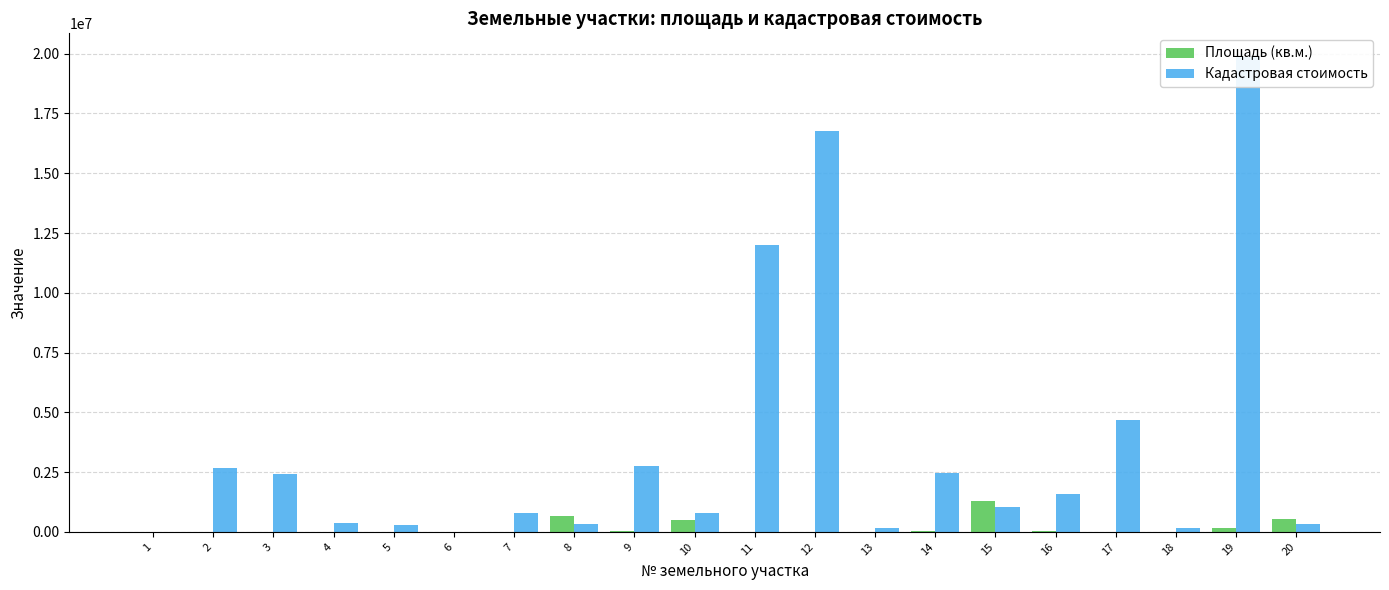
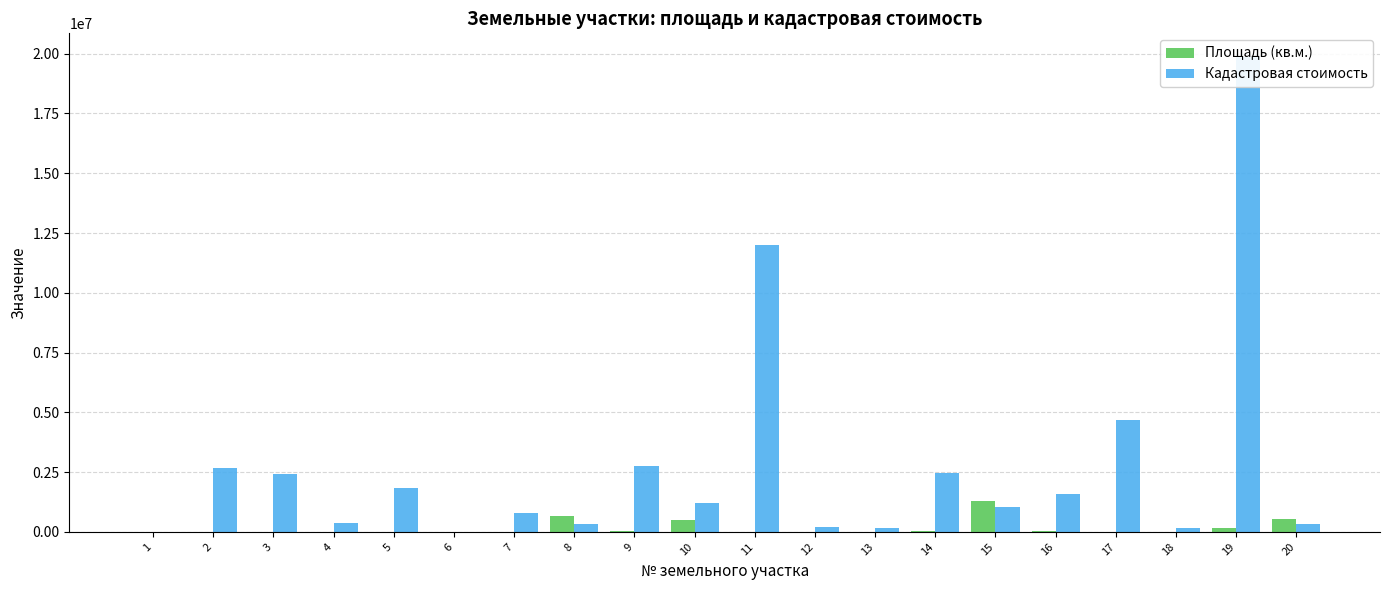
Кадастровая стоимость, 5: 300000 -> 1800000
Кадастровая стоимость, 10: 800000 -> 1200000
Кадастровая стоимость, 12: 16800000 -> 200000
